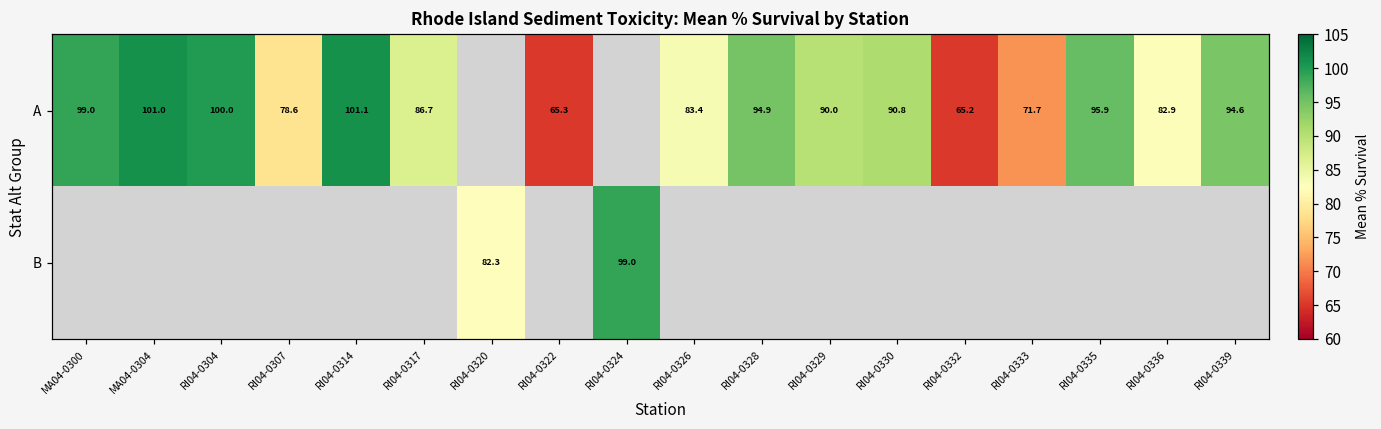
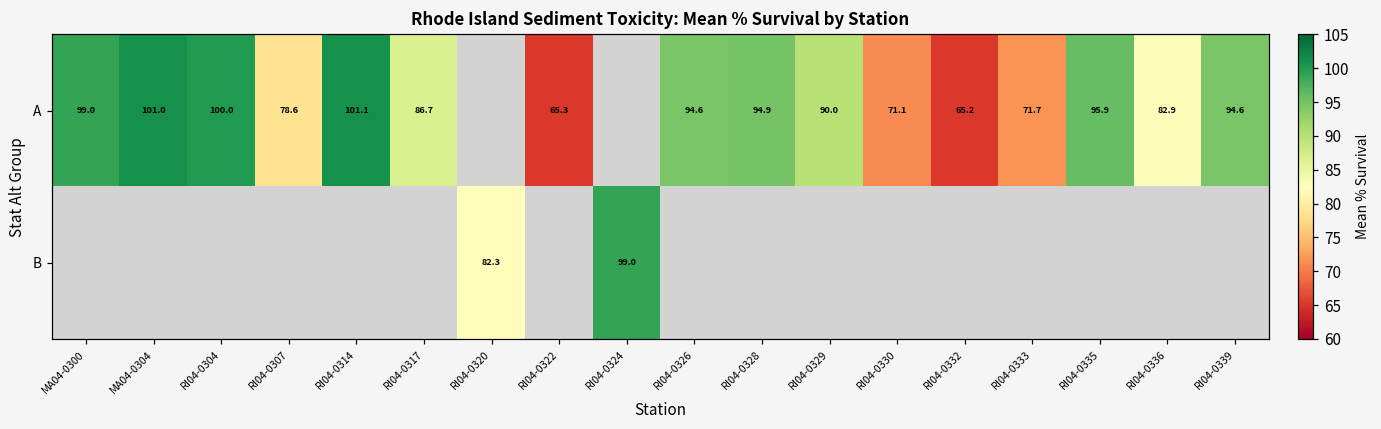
A, RI04-0326: 83.4 -> 94.6
A, RI04-0330: 90.8 -> 71.1
